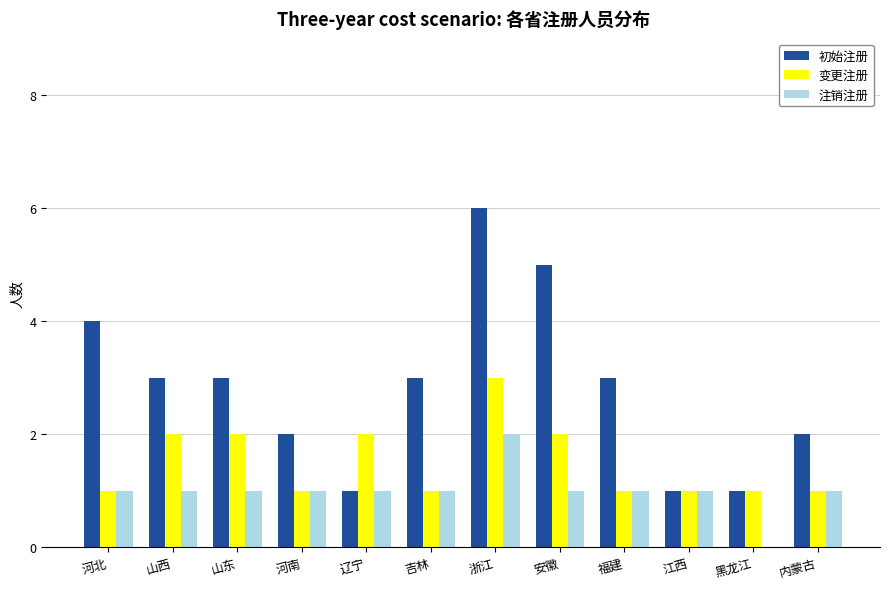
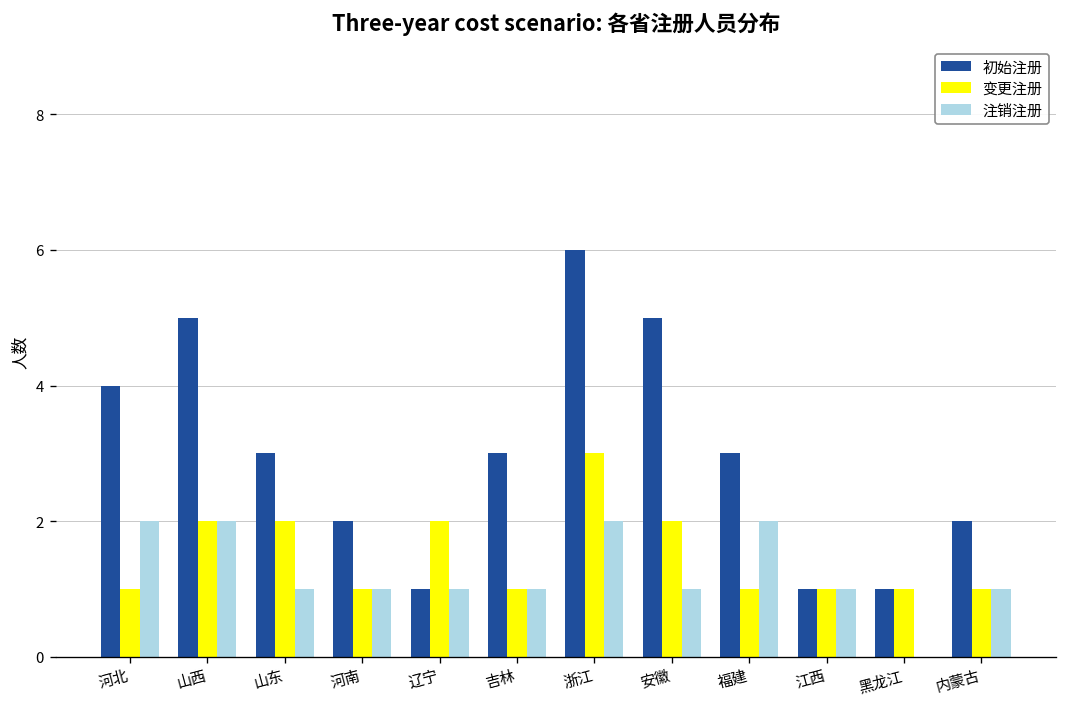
注销注册, 河北: 1 -> 2
初始注册, 山西: 3 -> 5
注销注册, 山西: 1 -> 2
注销注册, 福建: 1 -> 2
